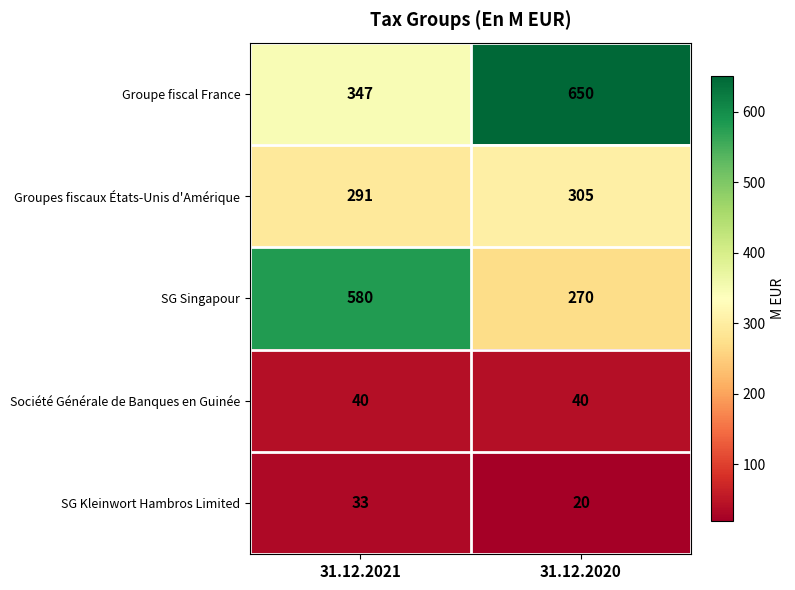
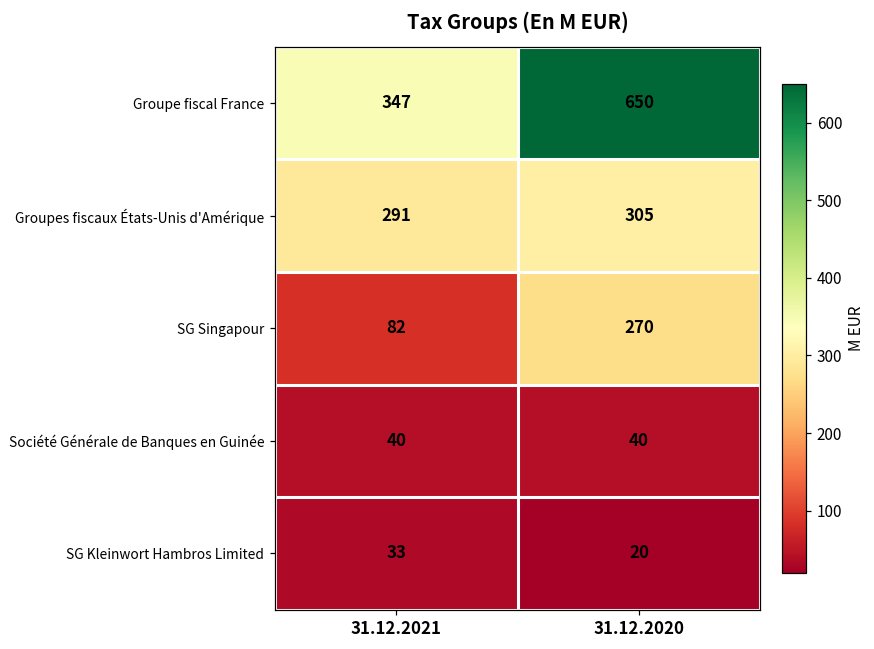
SG Singapour, 31.12.2021: 580 -> 82
